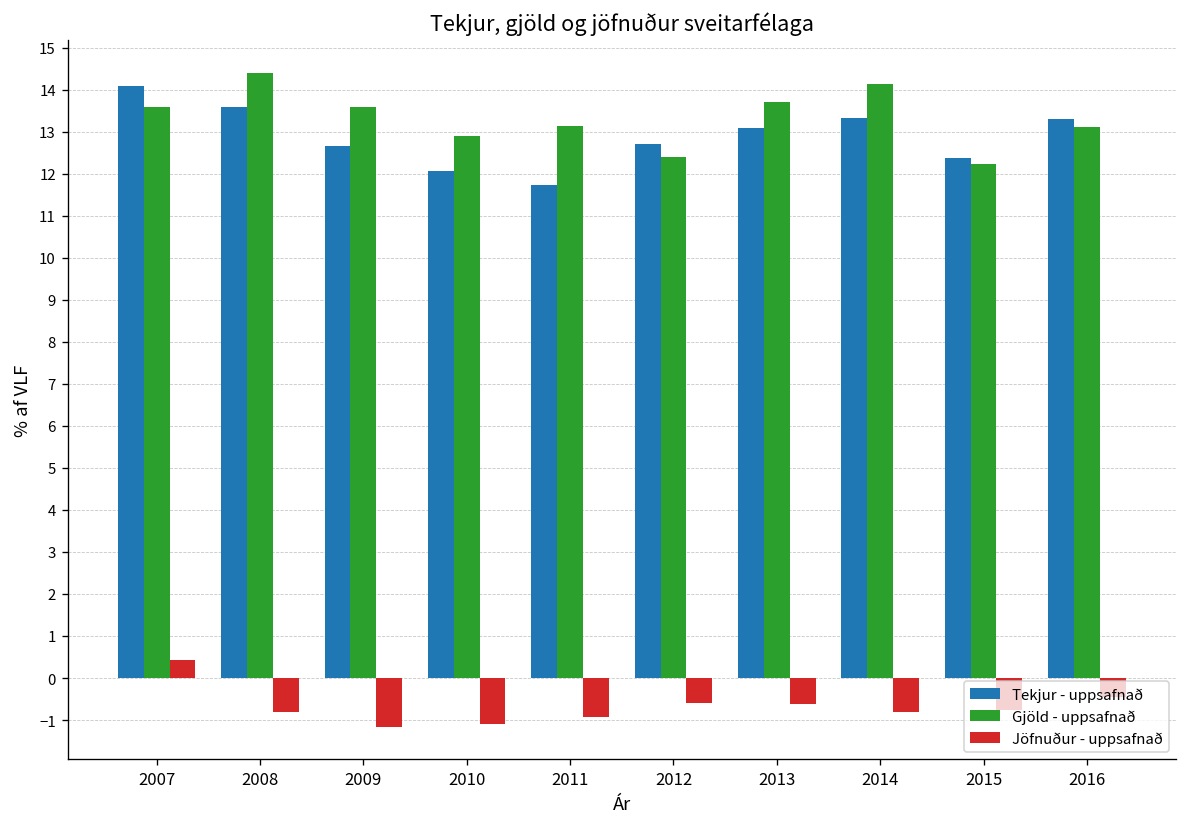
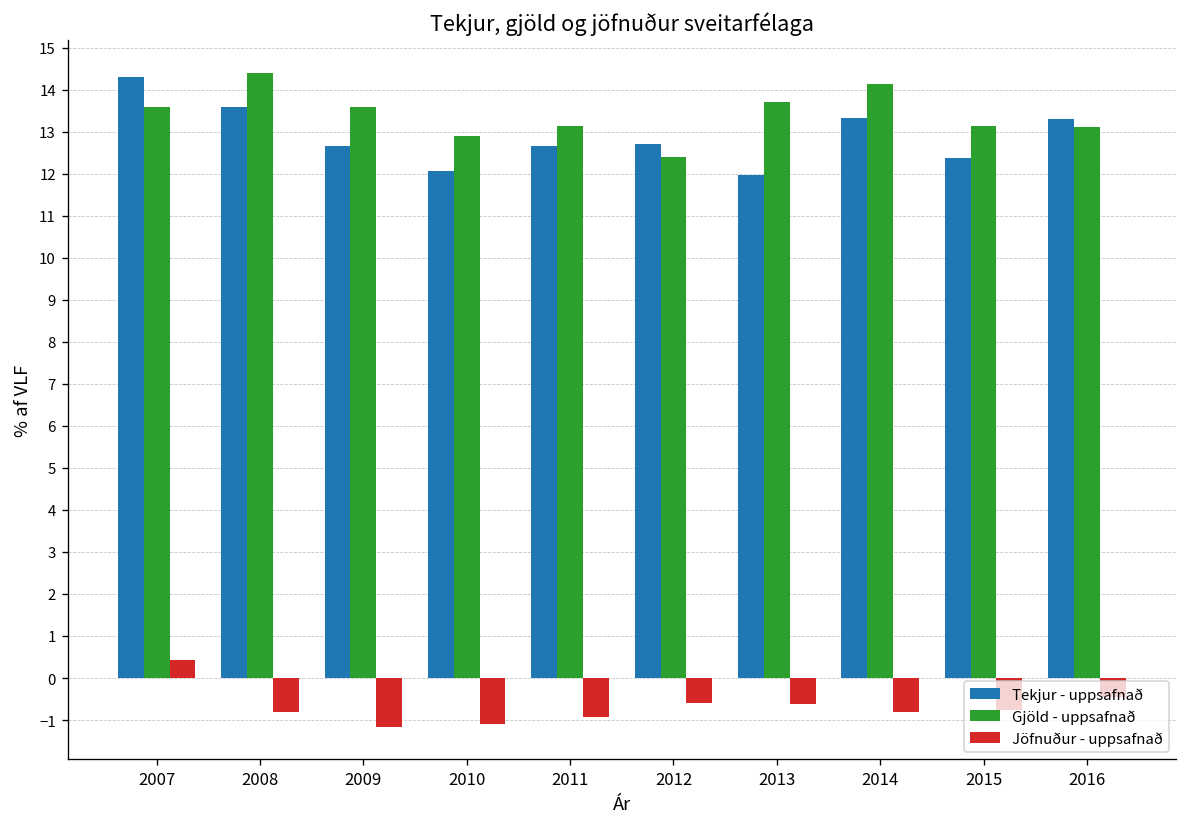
Tekjur - uppsafnað, 2007: 14.1 -> 14.3
Tekjur - uppsafnað, 2011: 11.7 -> 12.7
Tekjur - uppsafnað, 2013: 13.1 -> 12.0
Gjöld - uppsafnað, 2015: 12.2 -> 13.1
